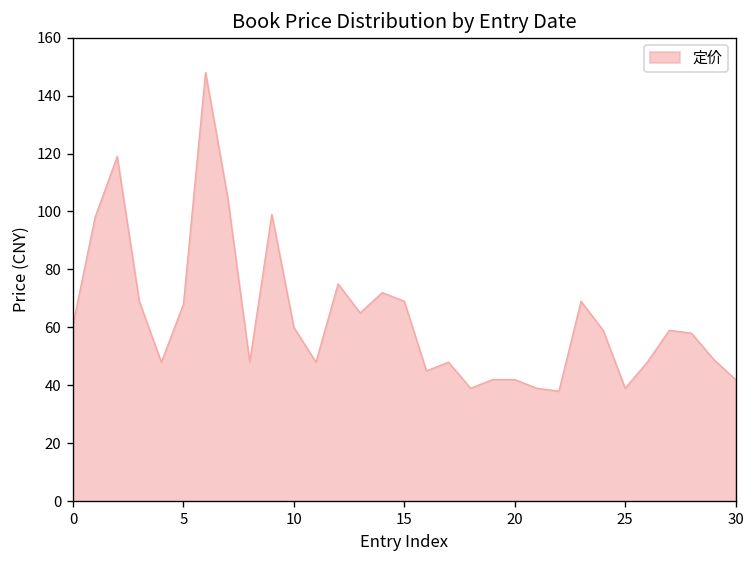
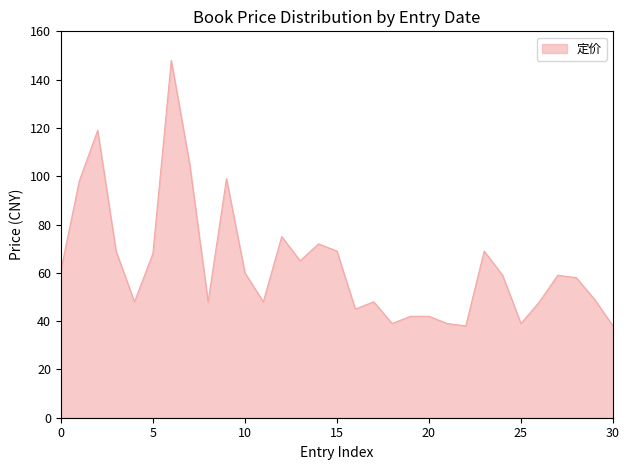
30: 42 -> 38
